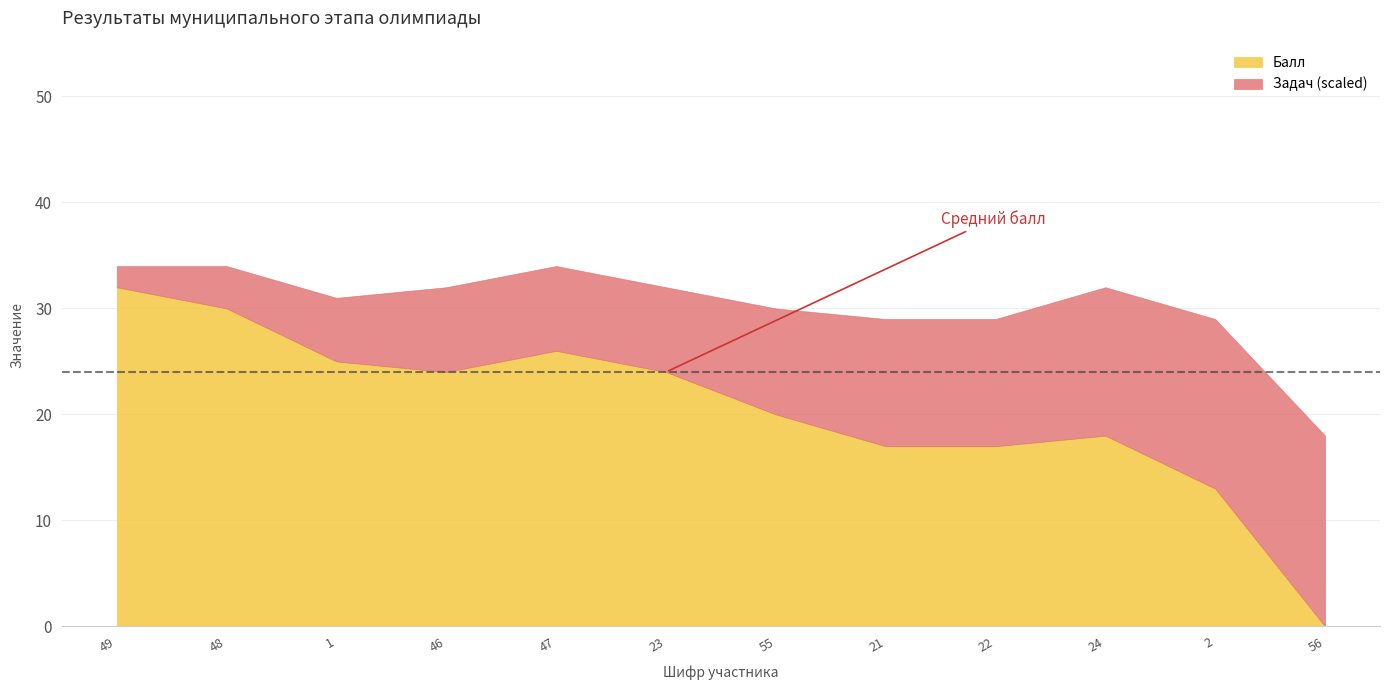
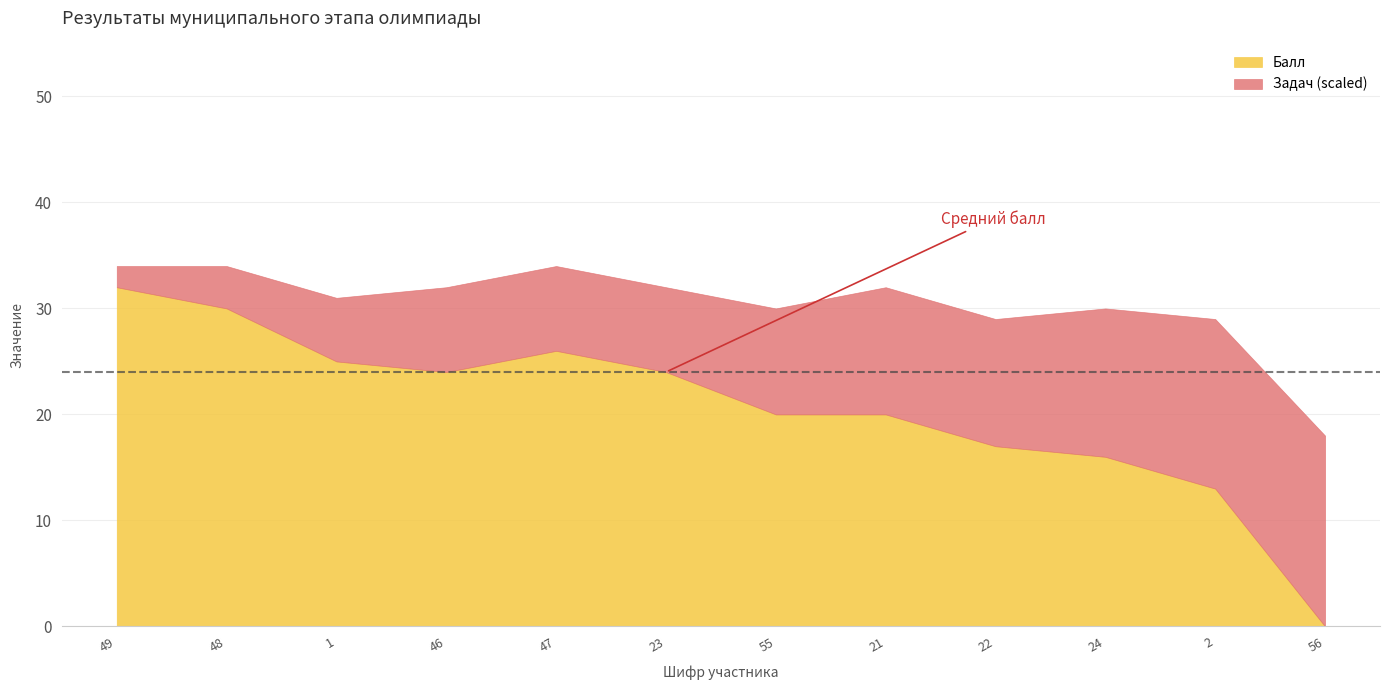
Балл, 21: 17 -> 20
Балл, 24: 18 -> 16
